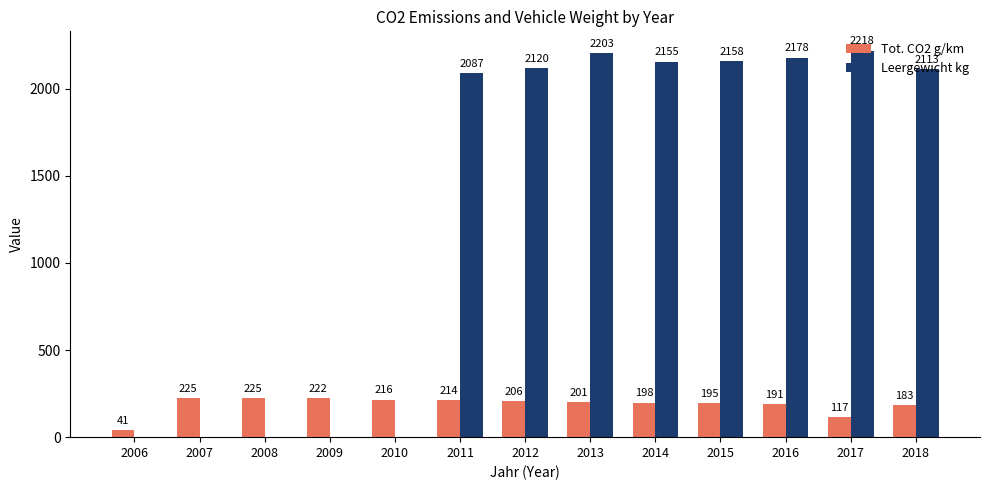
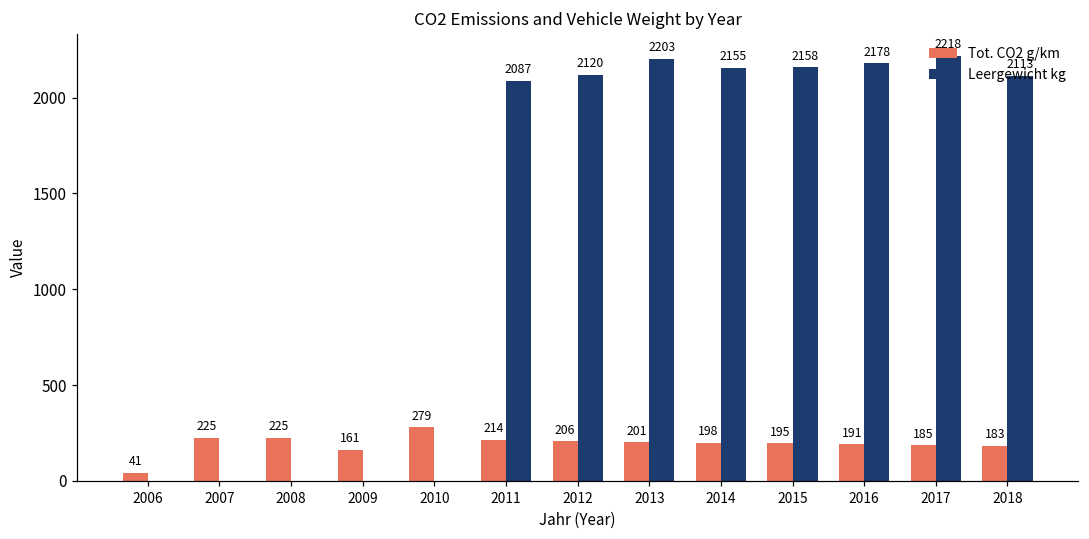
Tot. CO2 g/km, 2009: 222 -> 161
Tot. CO2 g/km, 2010: 216 -> 279
Tot. CO2 g/km, 2017: 117 -> 185
